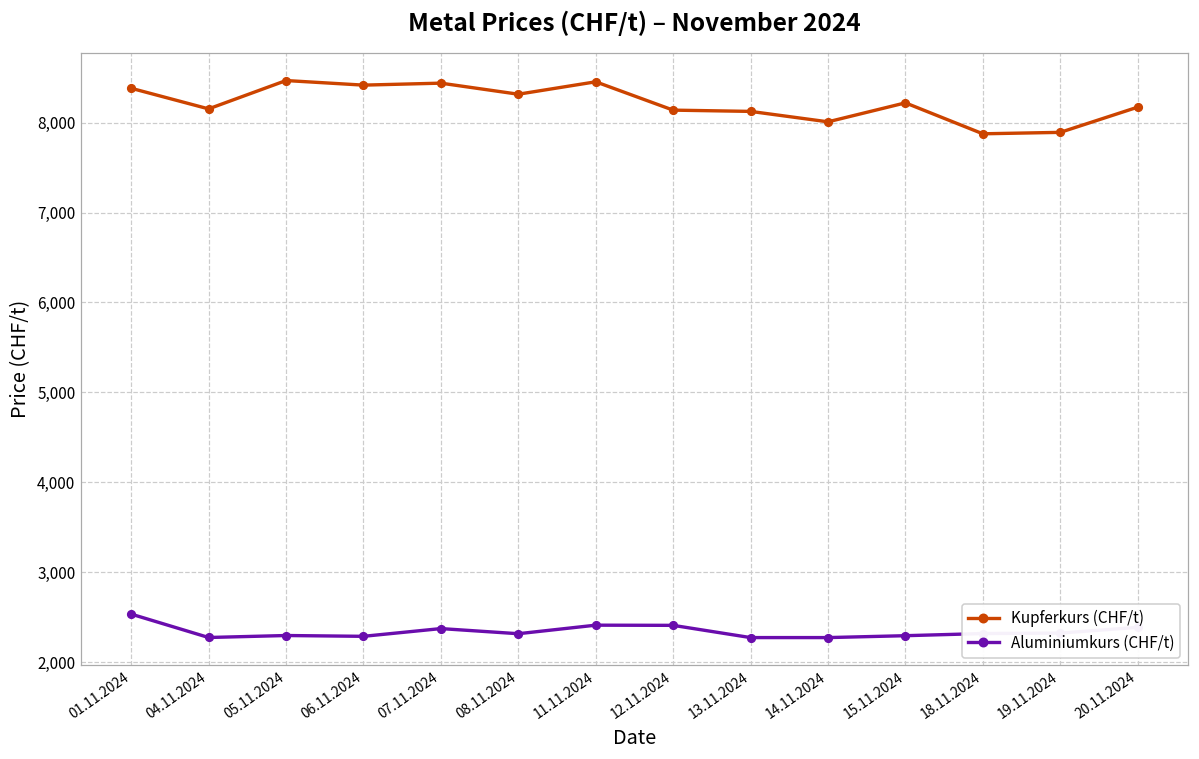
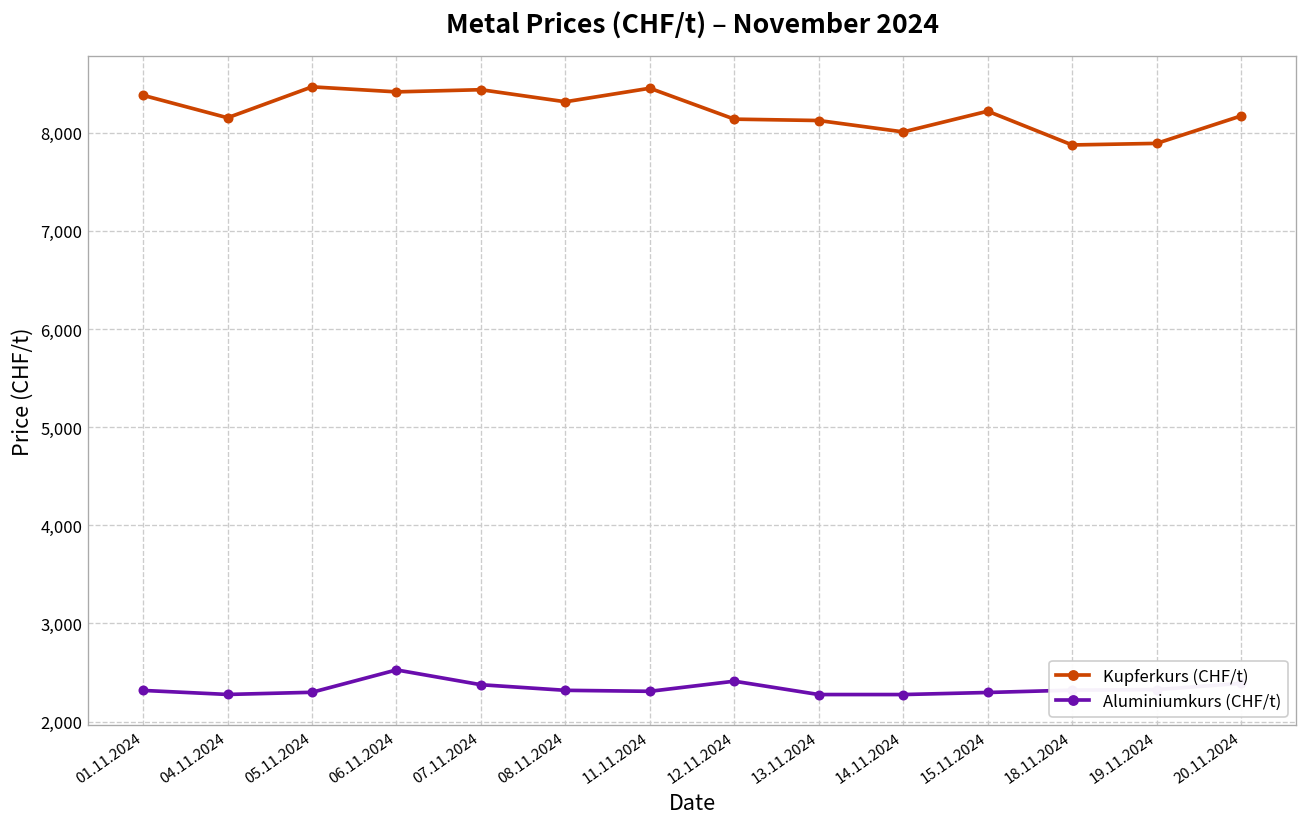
Aluminiumkurs (CHF/t), 01.11.2024: 2,500 -> 2,300
Aluminiumkurs (CHF/t), 06.11.2024: 2,300 -> 2,500
Aluminiumkurs (CHF/t), 11.11.2024: 2,400 -> 2,300
